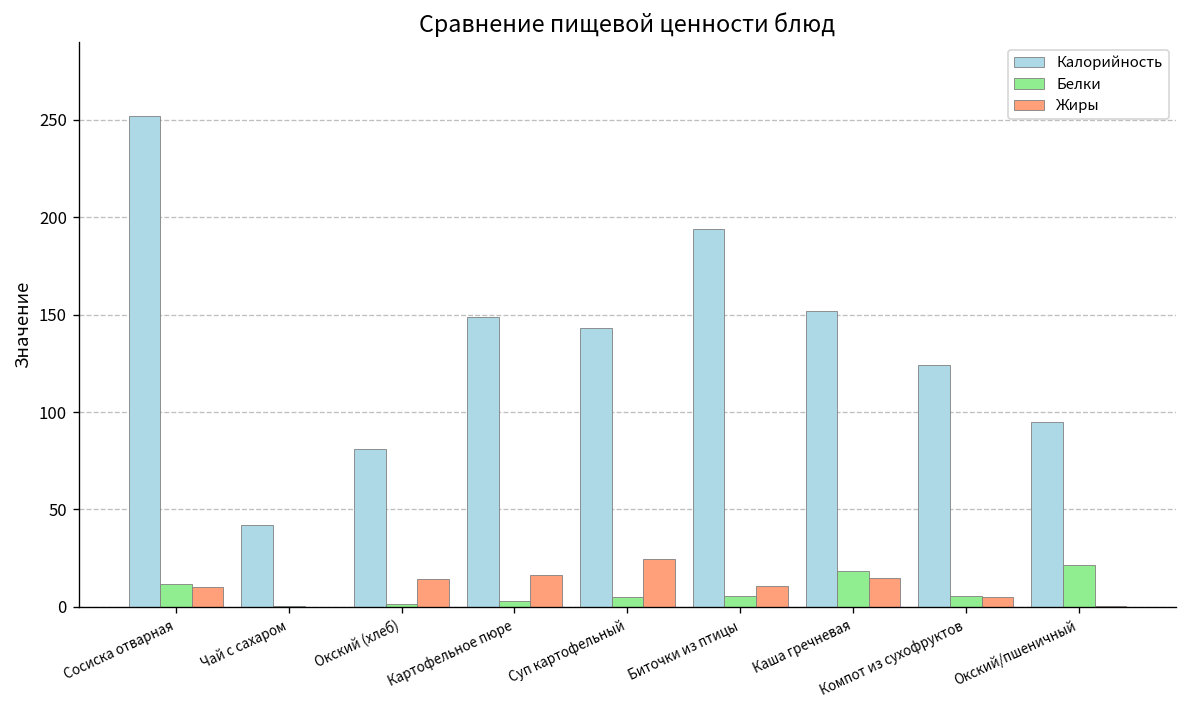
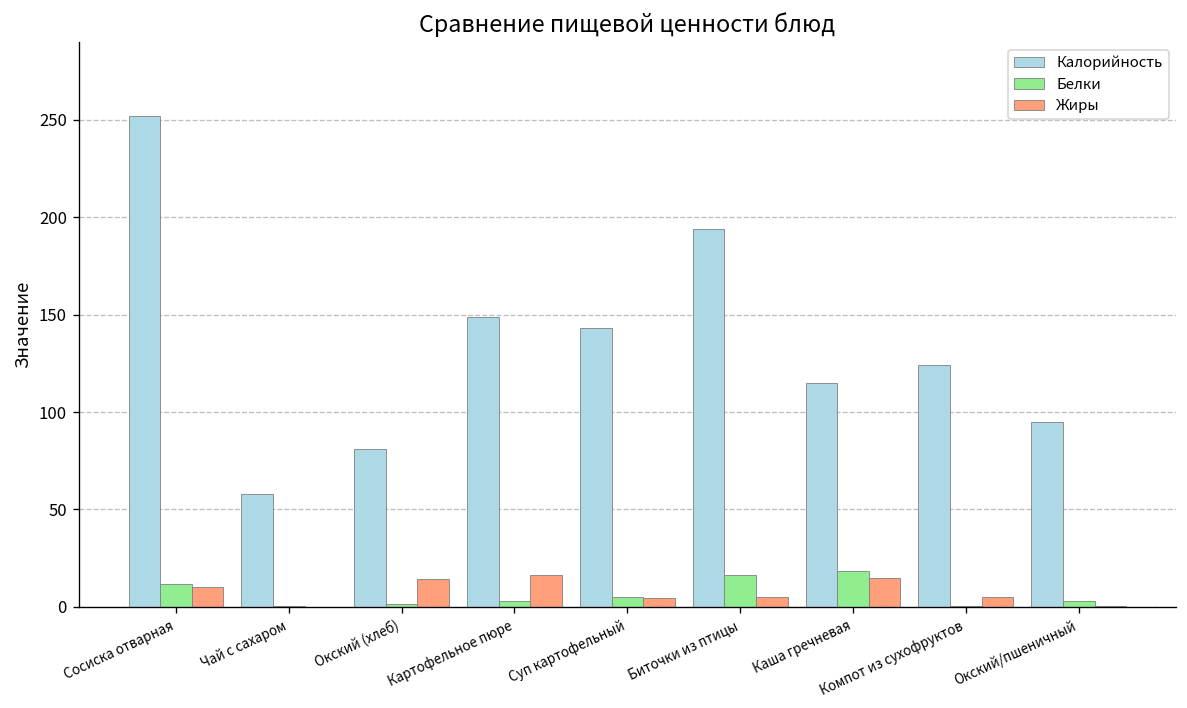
Калорийность, Чай с сахаром: 42 -> 58
Жиры, Суп картофельный: 24 -> 5
Белки, Биточки из птицы: 6 -> 17
Жиры, Биточки из птицы: 11 -> 5
Калорийность, Каша гречневая: 152 -> 115
Белки, Компот из сухофруктов: 6 -> 1
Белки, Окский/пшеничный: 21 -> 3
